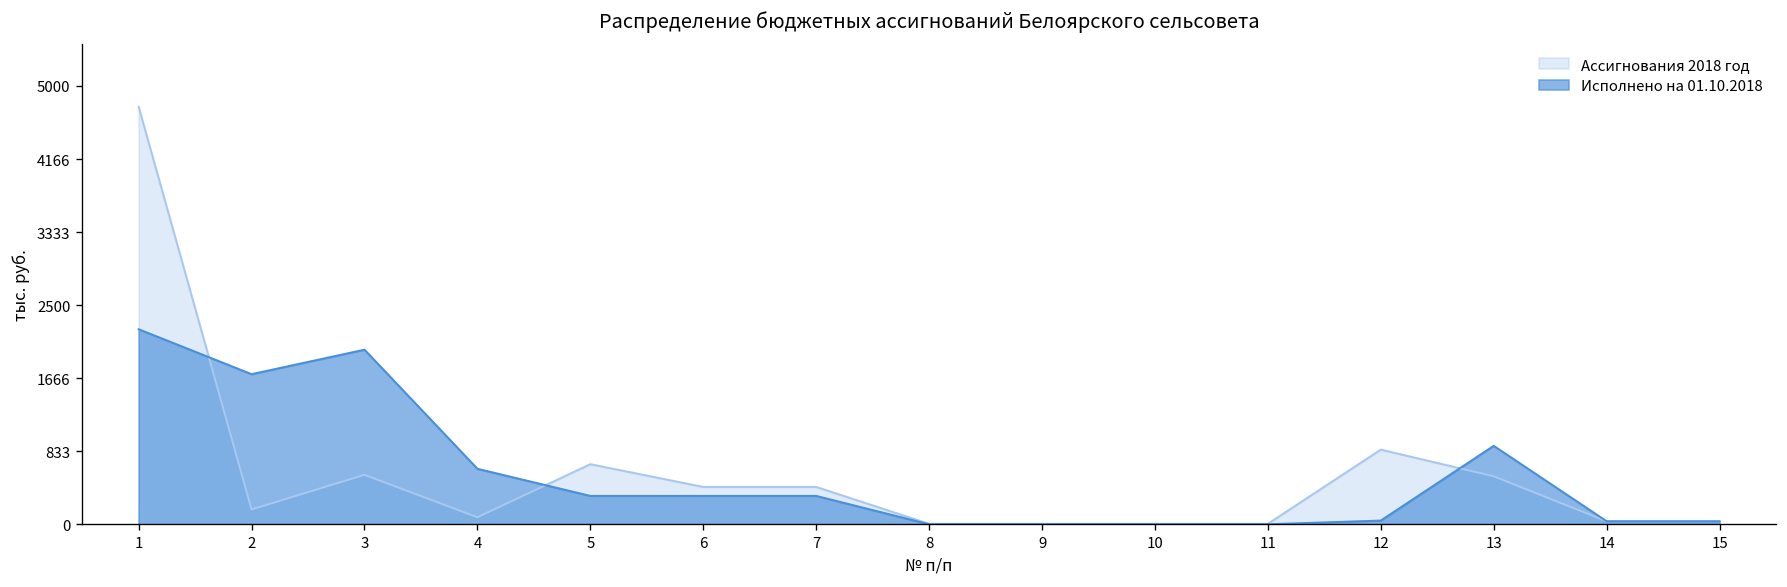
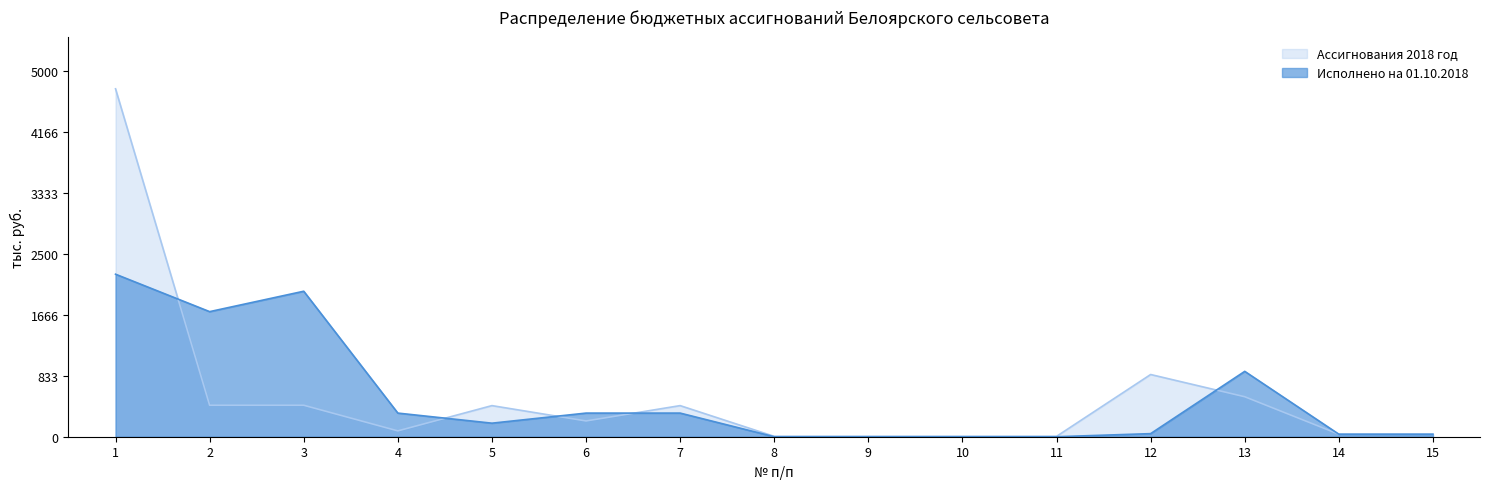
Ассигнования 2018 год, 2: 200 -> 400
Ассигнования 2018 год, 3: 600 -> 400
Исполнено на 01.10.2018, 4: 600 -> 300
Ассигнования 2018 год, 5: 700 -> 400
Исполнено на 01.10.2018, 5: 300 -> 200
Ассигнования 2018 год, 6: 400 -> 200
